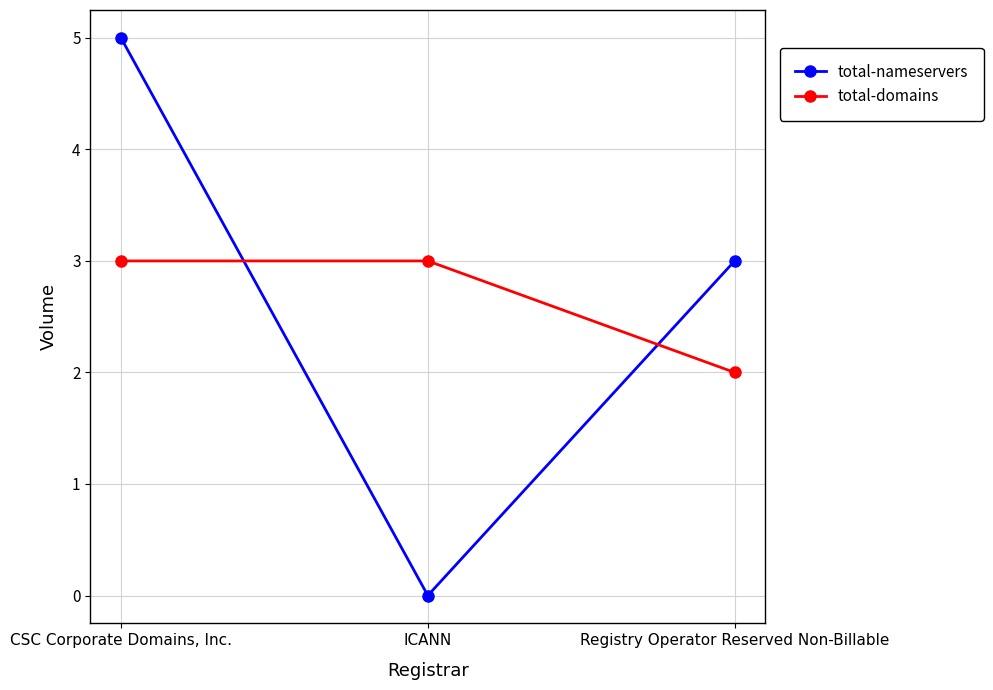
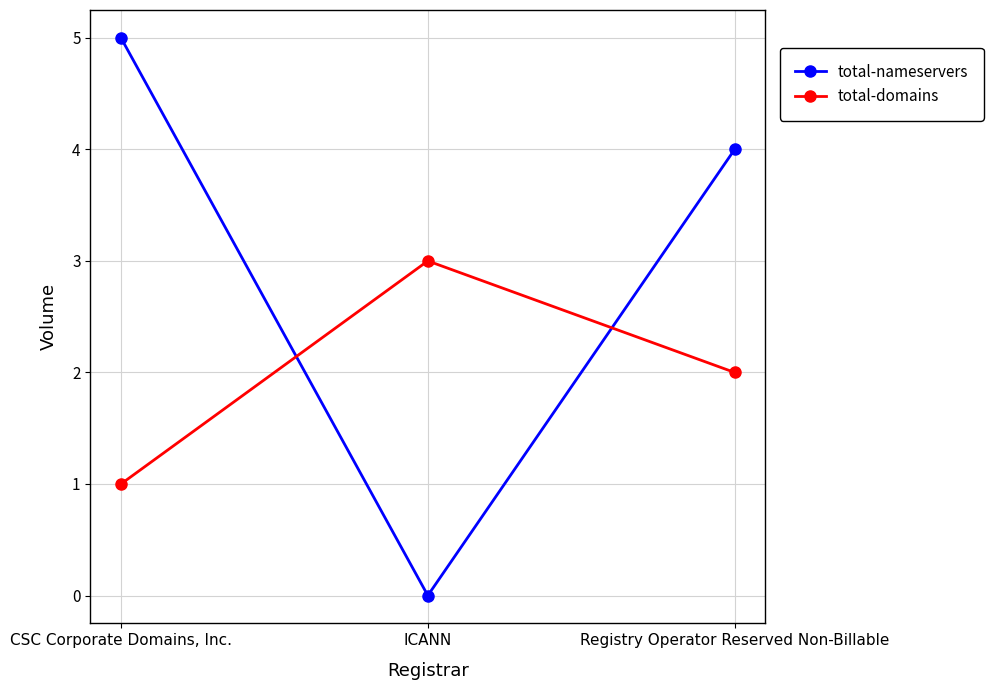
total-domains, CSC Corporate Domains, Inc.: 3 -> 1
total-nameservers, Registry Operator Reserved Non-Billable: 3 -> 4
